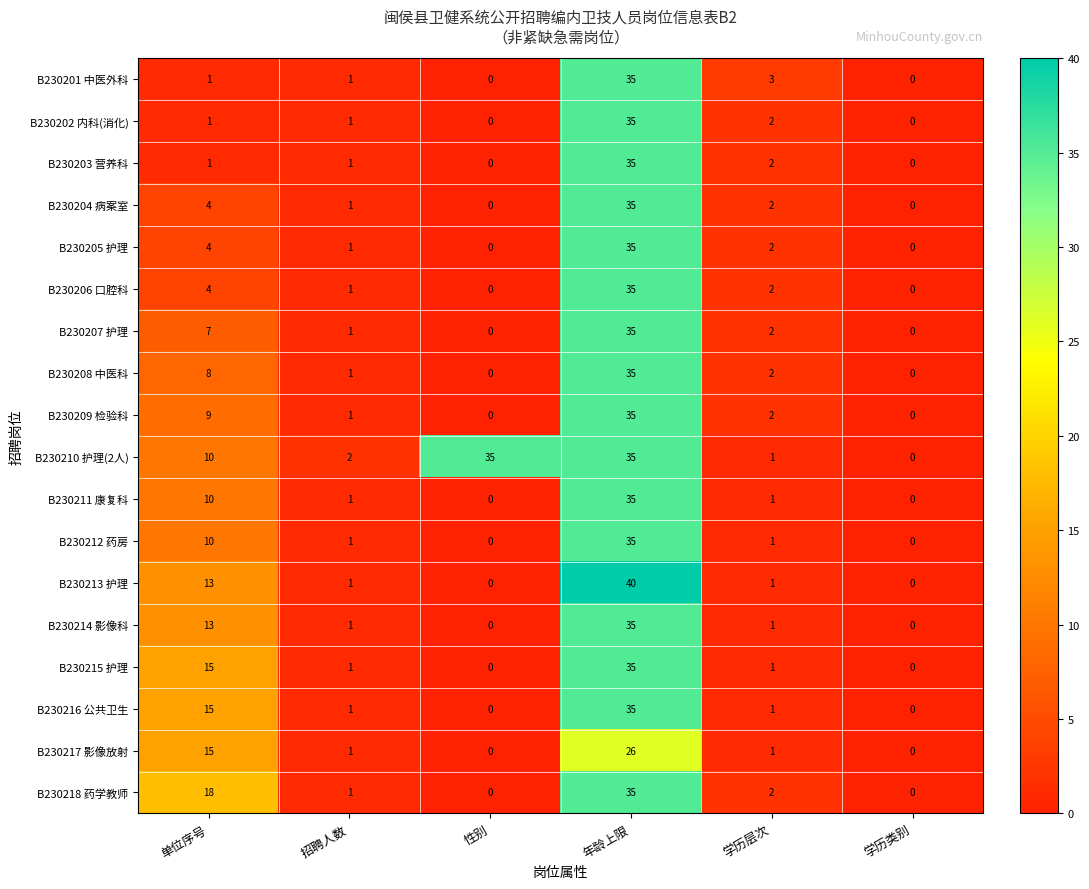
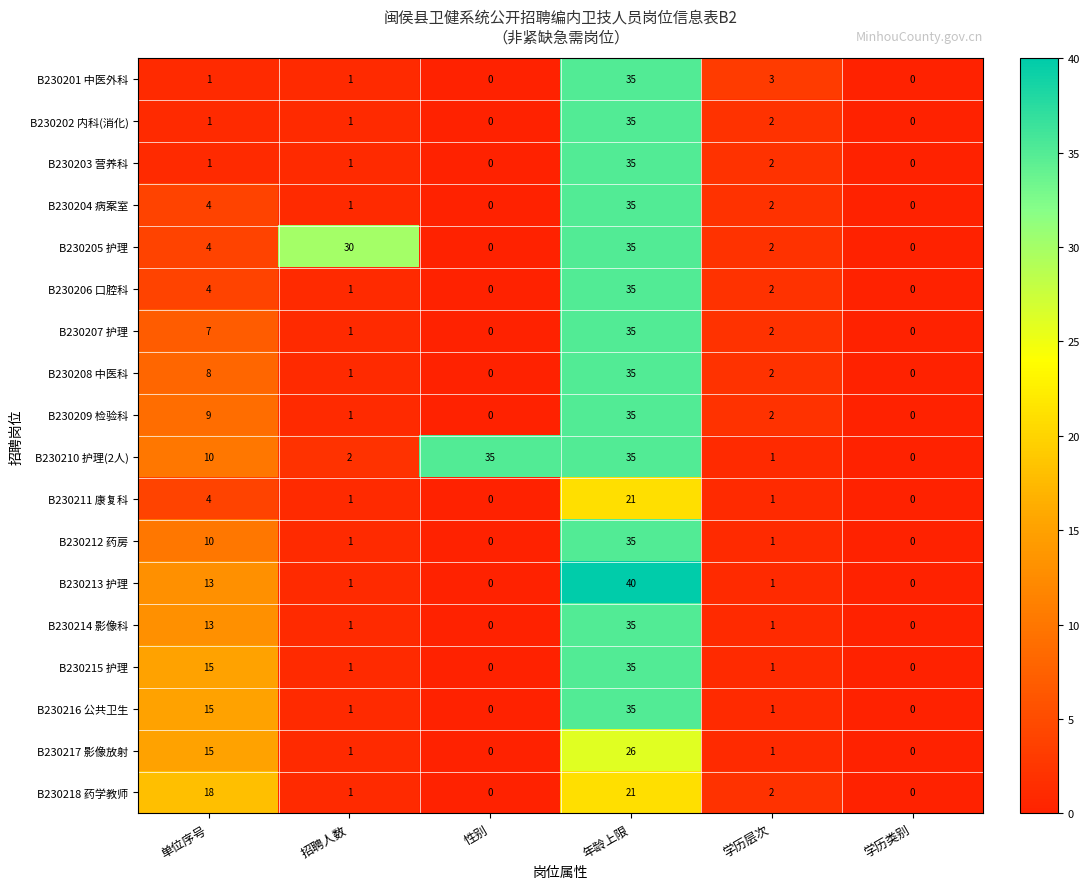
B230205 护理, 招聘人数: 1 -> 30
B230211 康复科, 单位序号: 10 -> 4
B230211 康复科, 年龄上限: 35 -> 21
B230218 药学教师, 年龄上限: 35 -> 21
